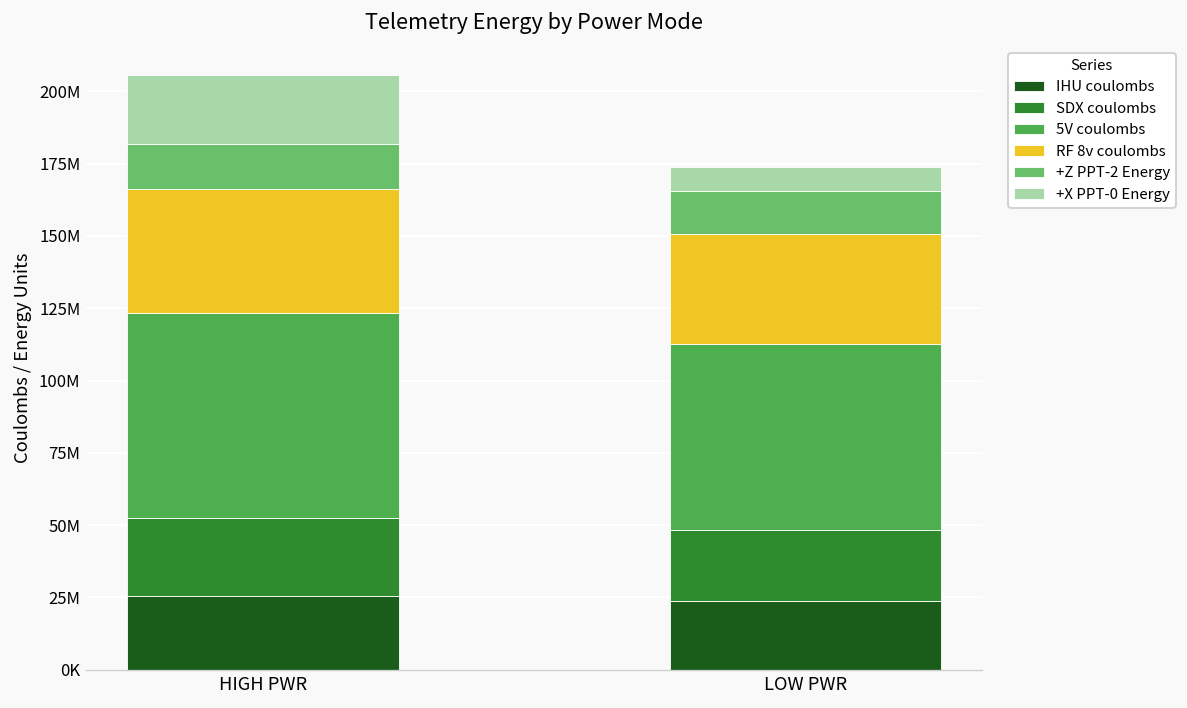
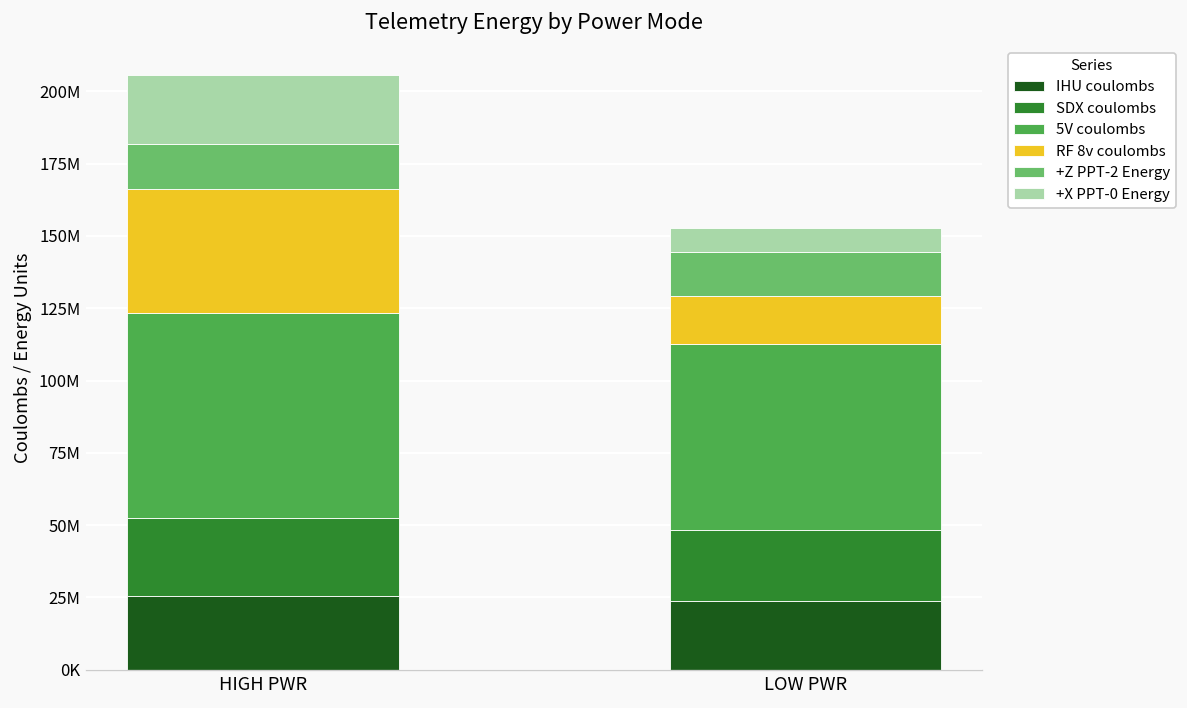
RF 8v coulombs, LOW PWR: 38000000 -> 17000000
